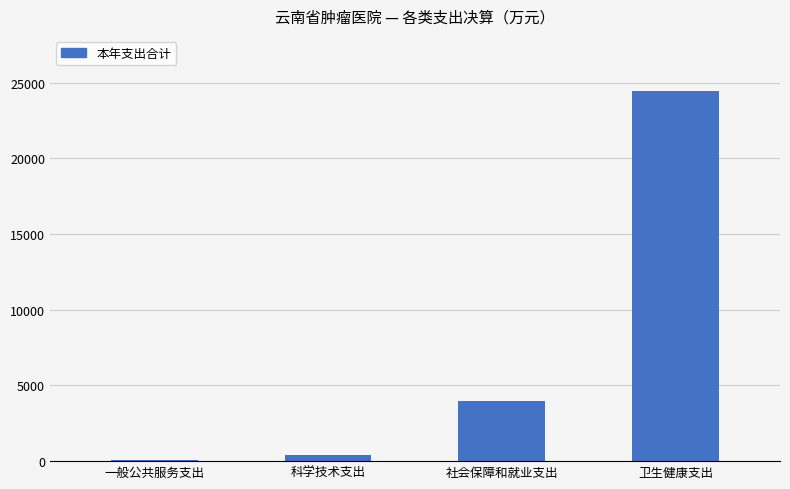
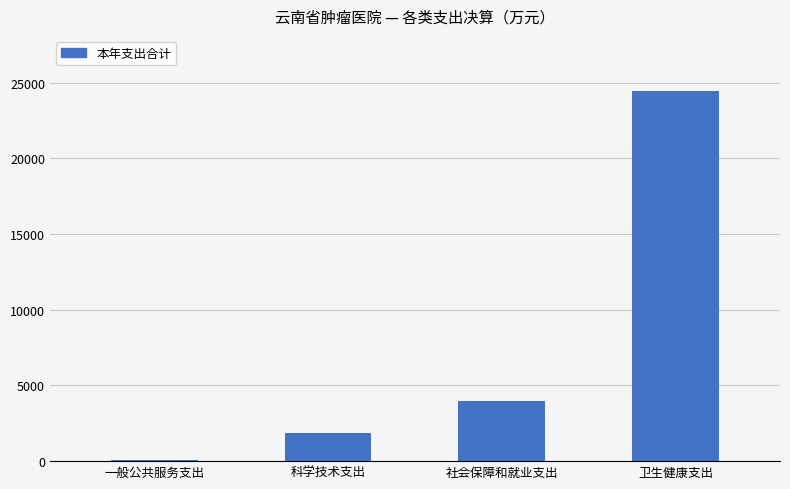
科学技术支出: 400 -> 1900
